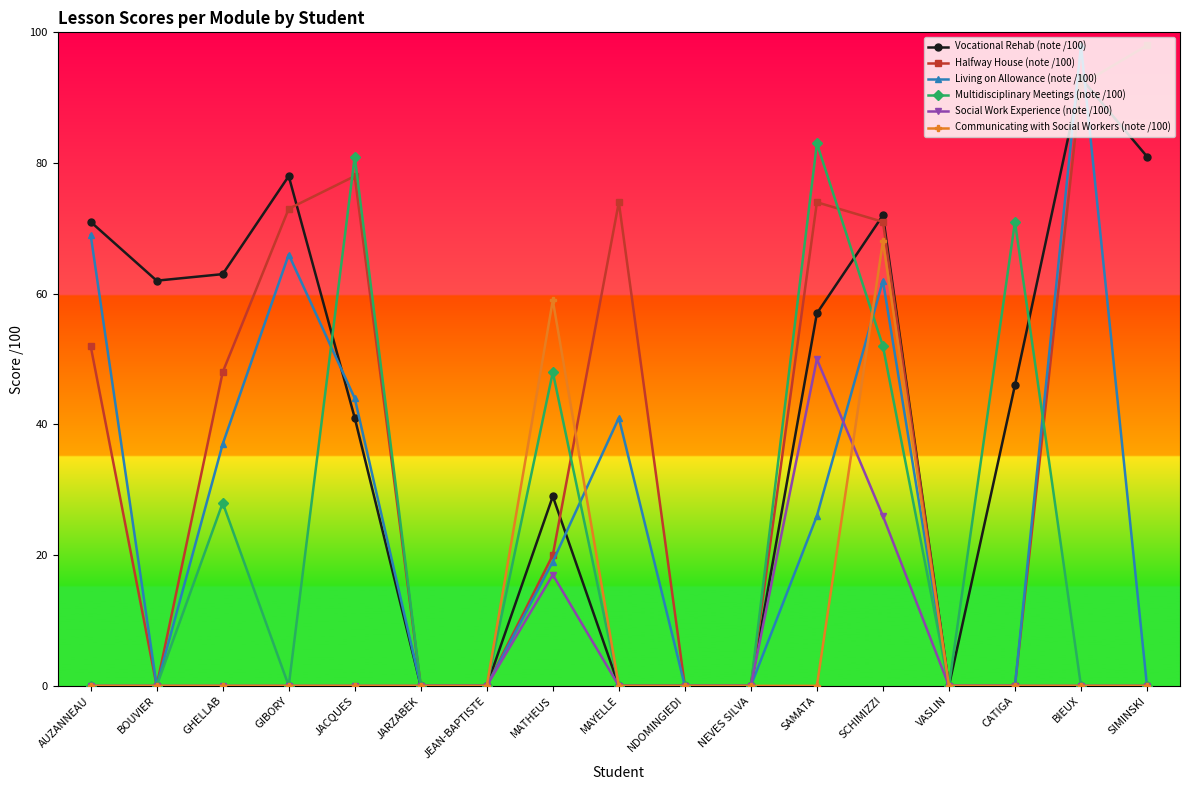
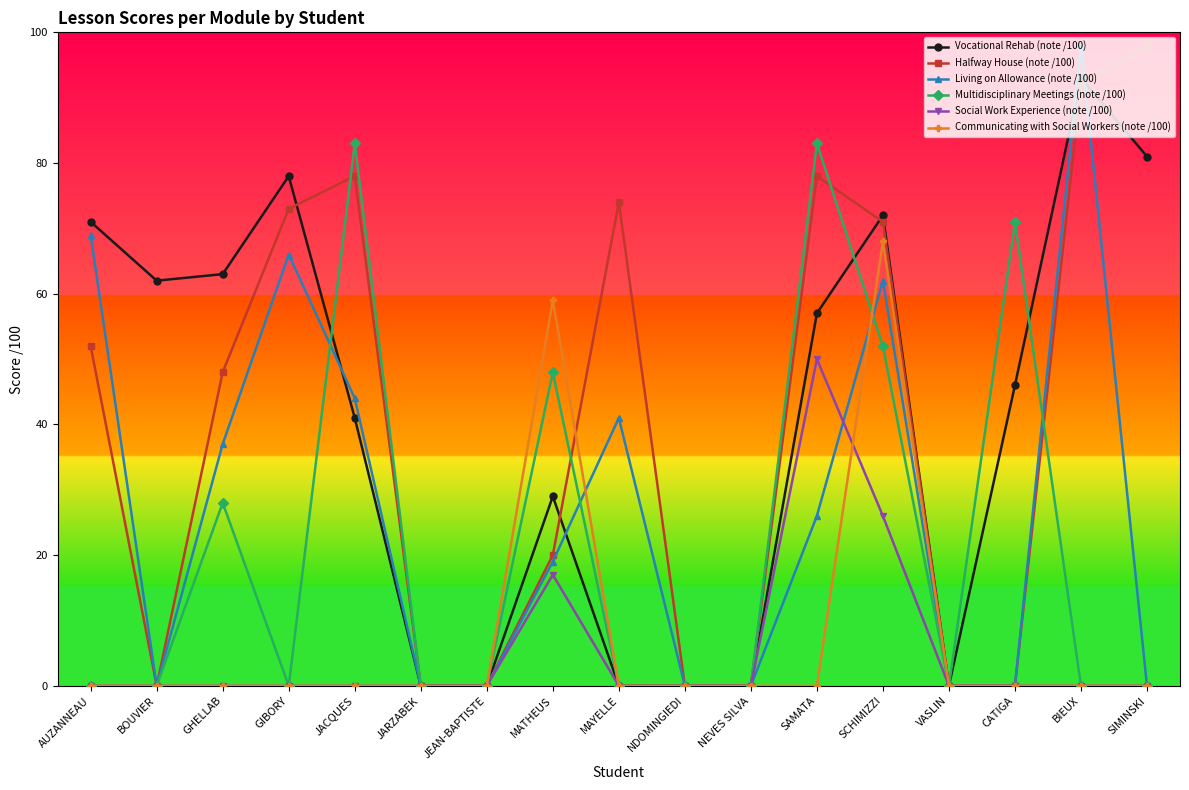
Multidisciplinary Meetings (note /100), JACQUES: 81 -> 83
Halfway House (note /100), SAMATA: 74 -> 78
